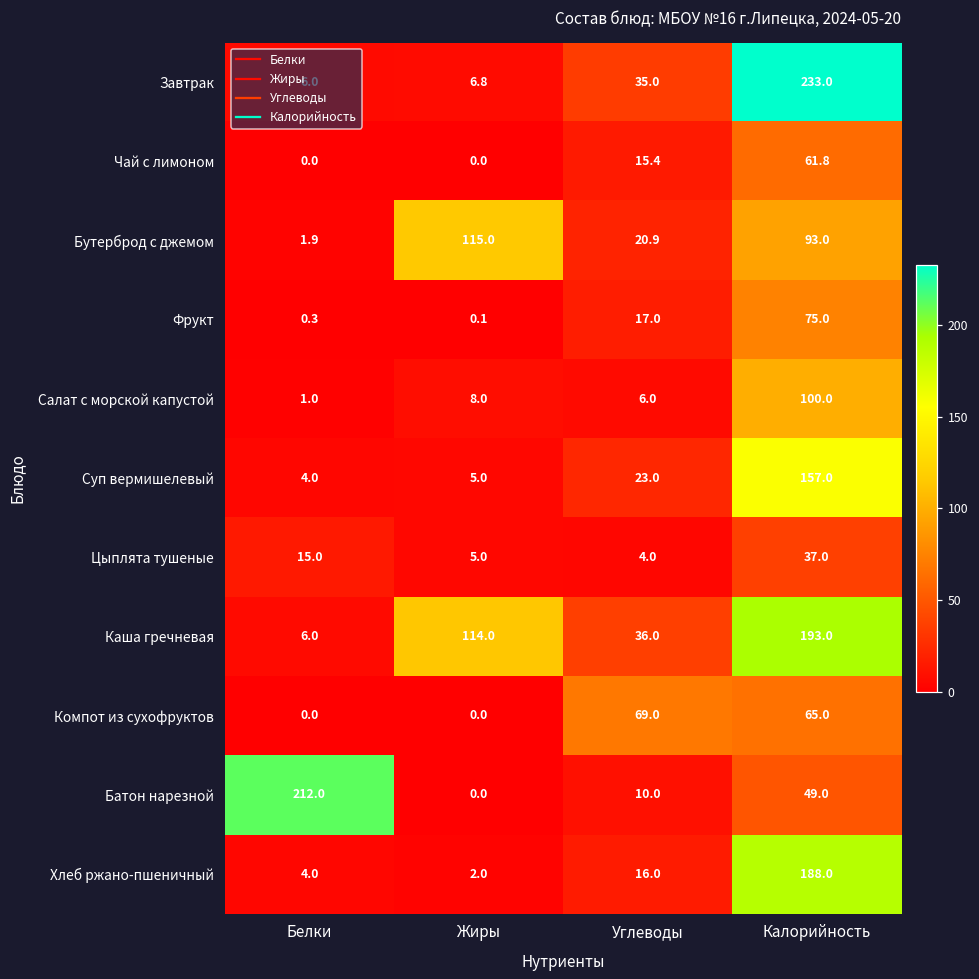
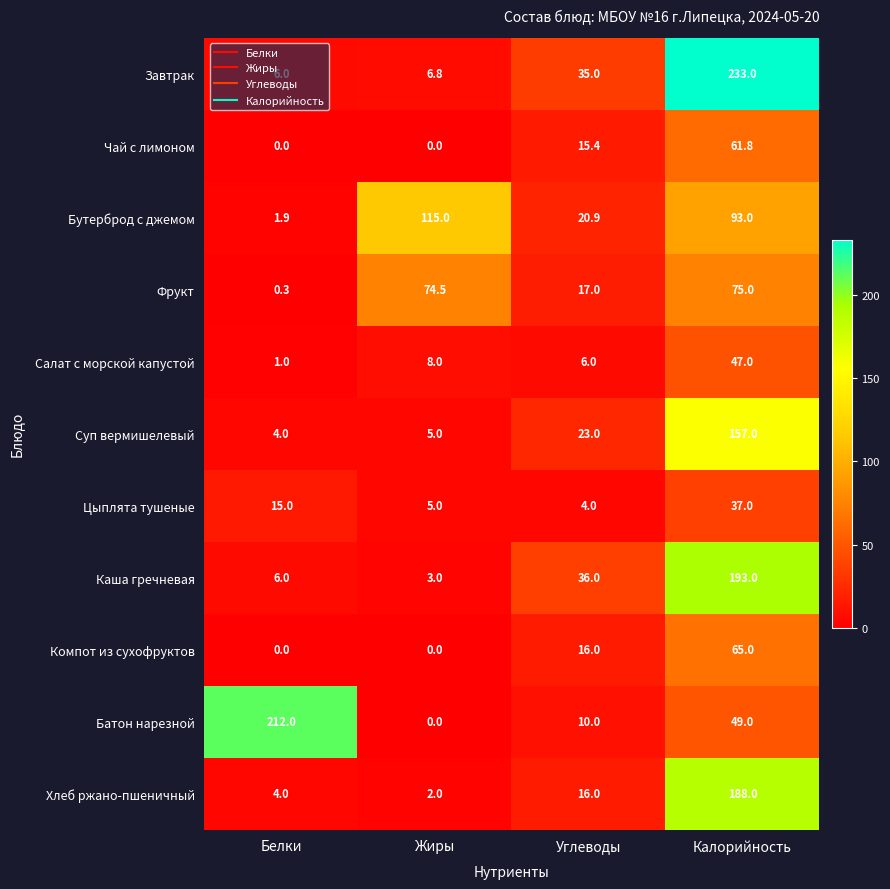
Фрукт, Жиры: 0.1 -> 74.5
Салат с морской капустой, Калорийность: 100.0 -> 47.0
Каша гречневая, Жиры: 114.0 -> 3.0
Компот из сухофруктов, Углеводы: 69.0 -> 16.0
